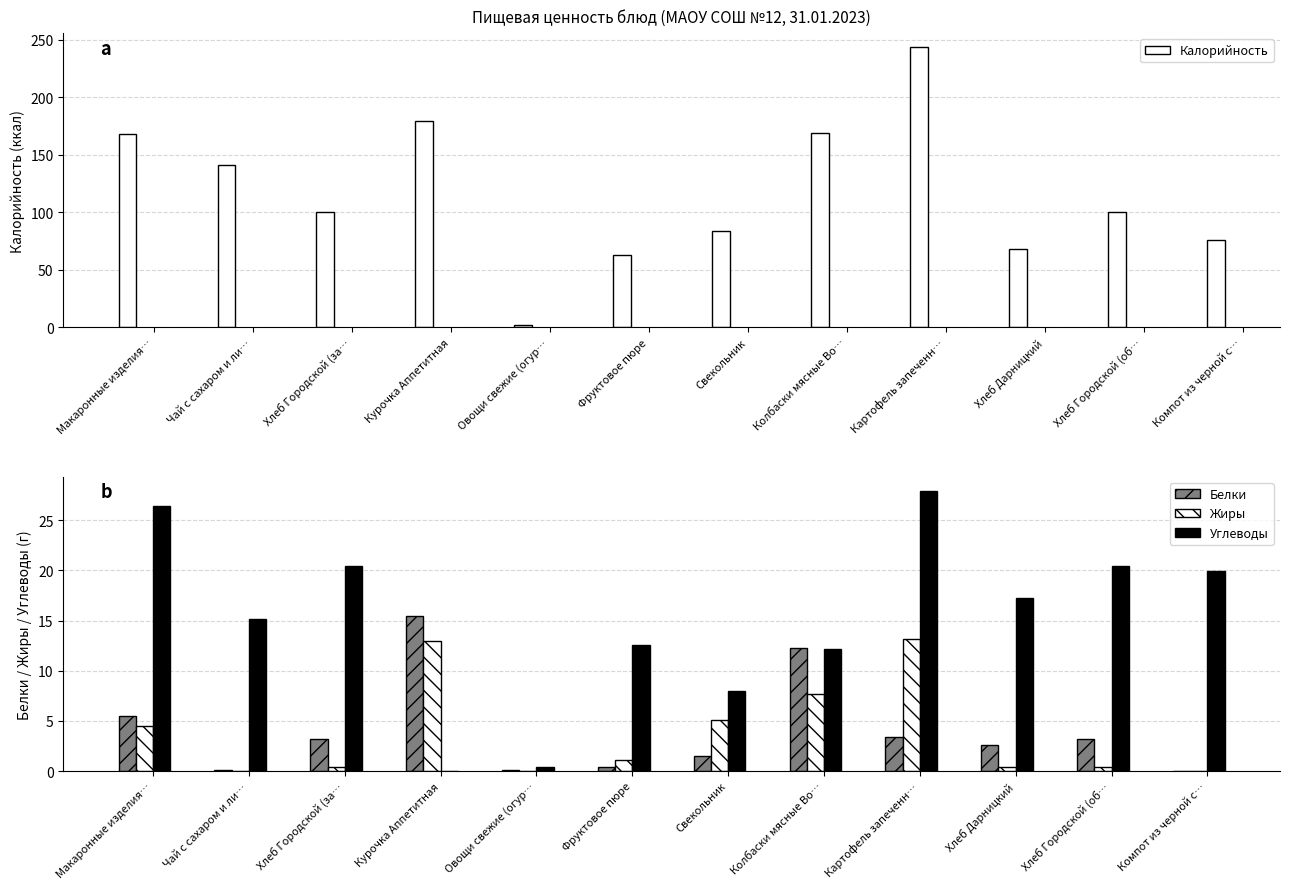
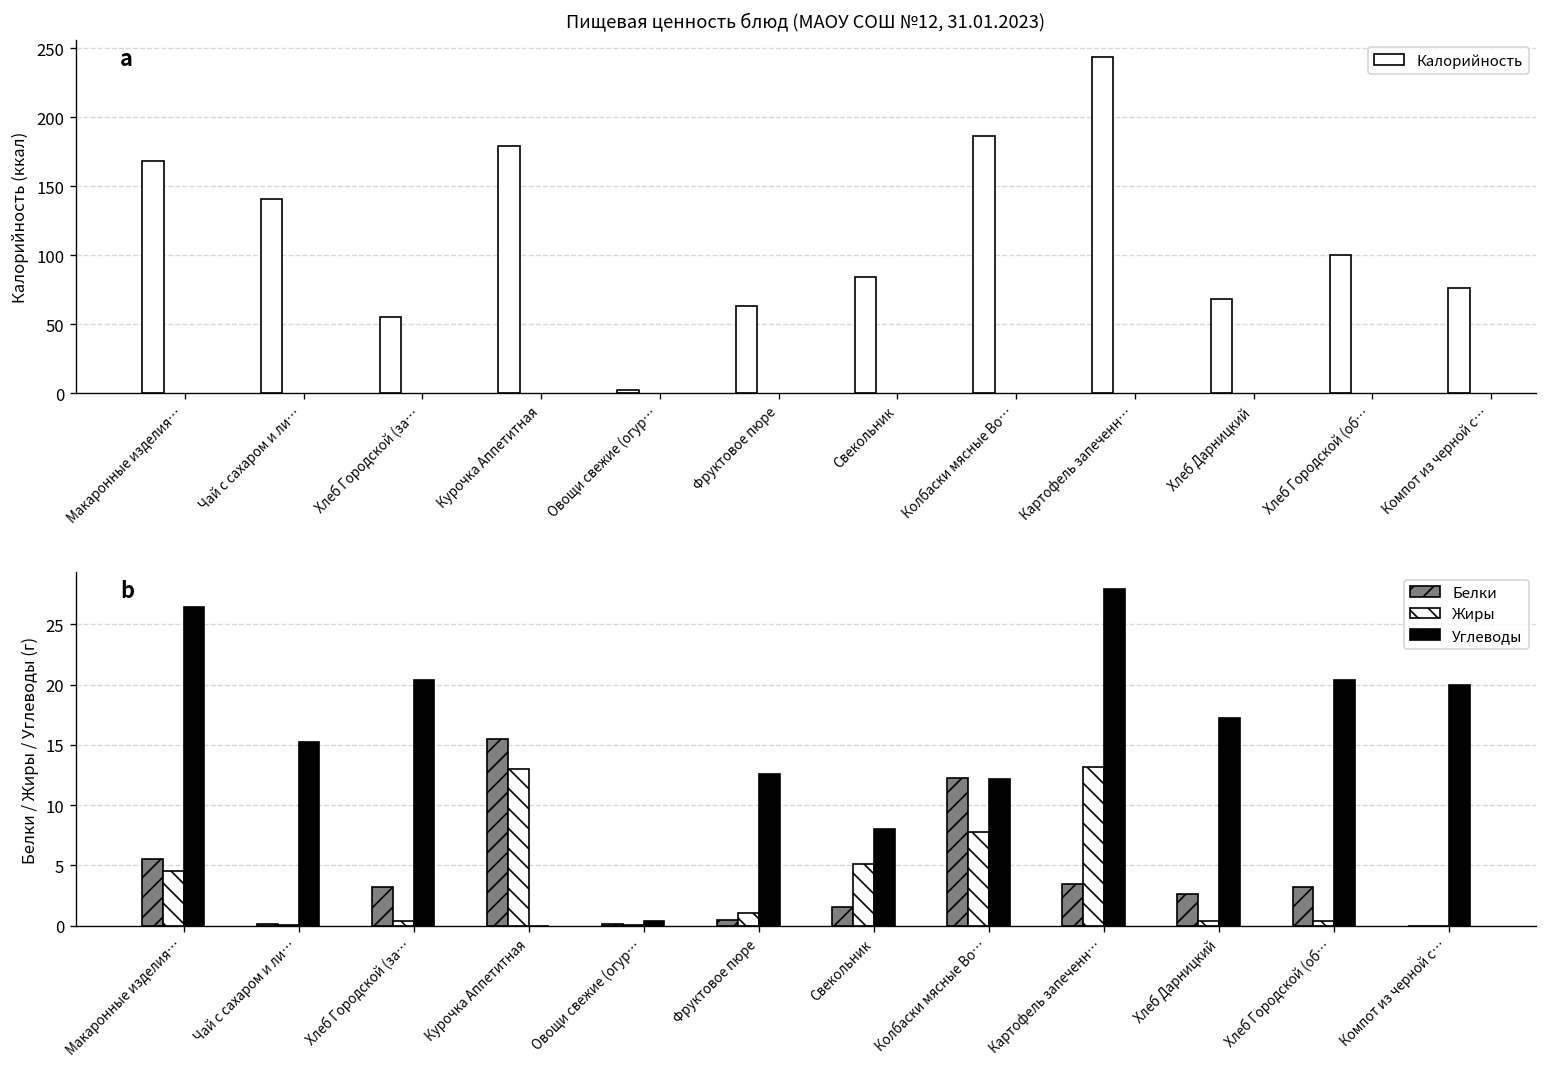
Пищевая ценность блюд (МАОУ СОШ №12, 31.01.2023), Хлеб Городской (за…: 100 -> 55
Пищевая ценность блюд (МАОУ СОШ №12, 31.01.2023), Колбаски мясные Во…: 169 -> 186
